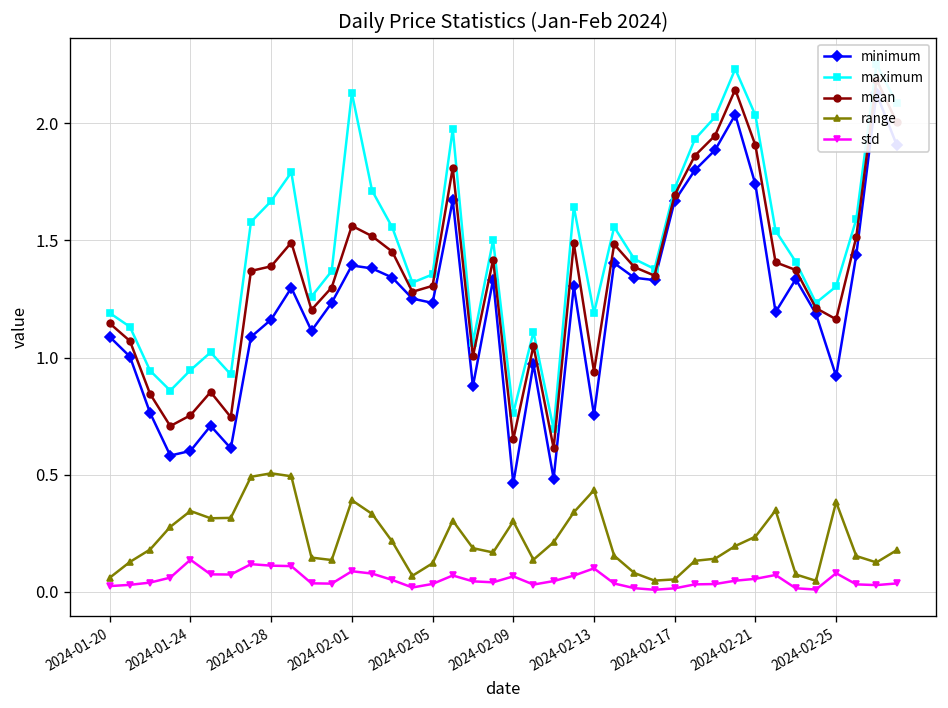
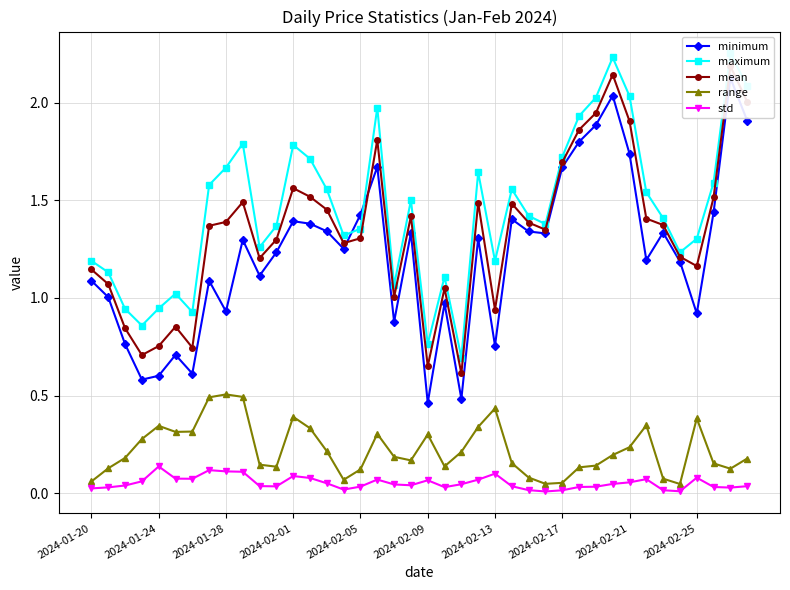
minimum, 2024-01-28: 1.16 -> 0.93
maximum, 2024-02-01: 2.13 -> 1.78
minimum, 2024-02-05: 1.23 -> 1.43
